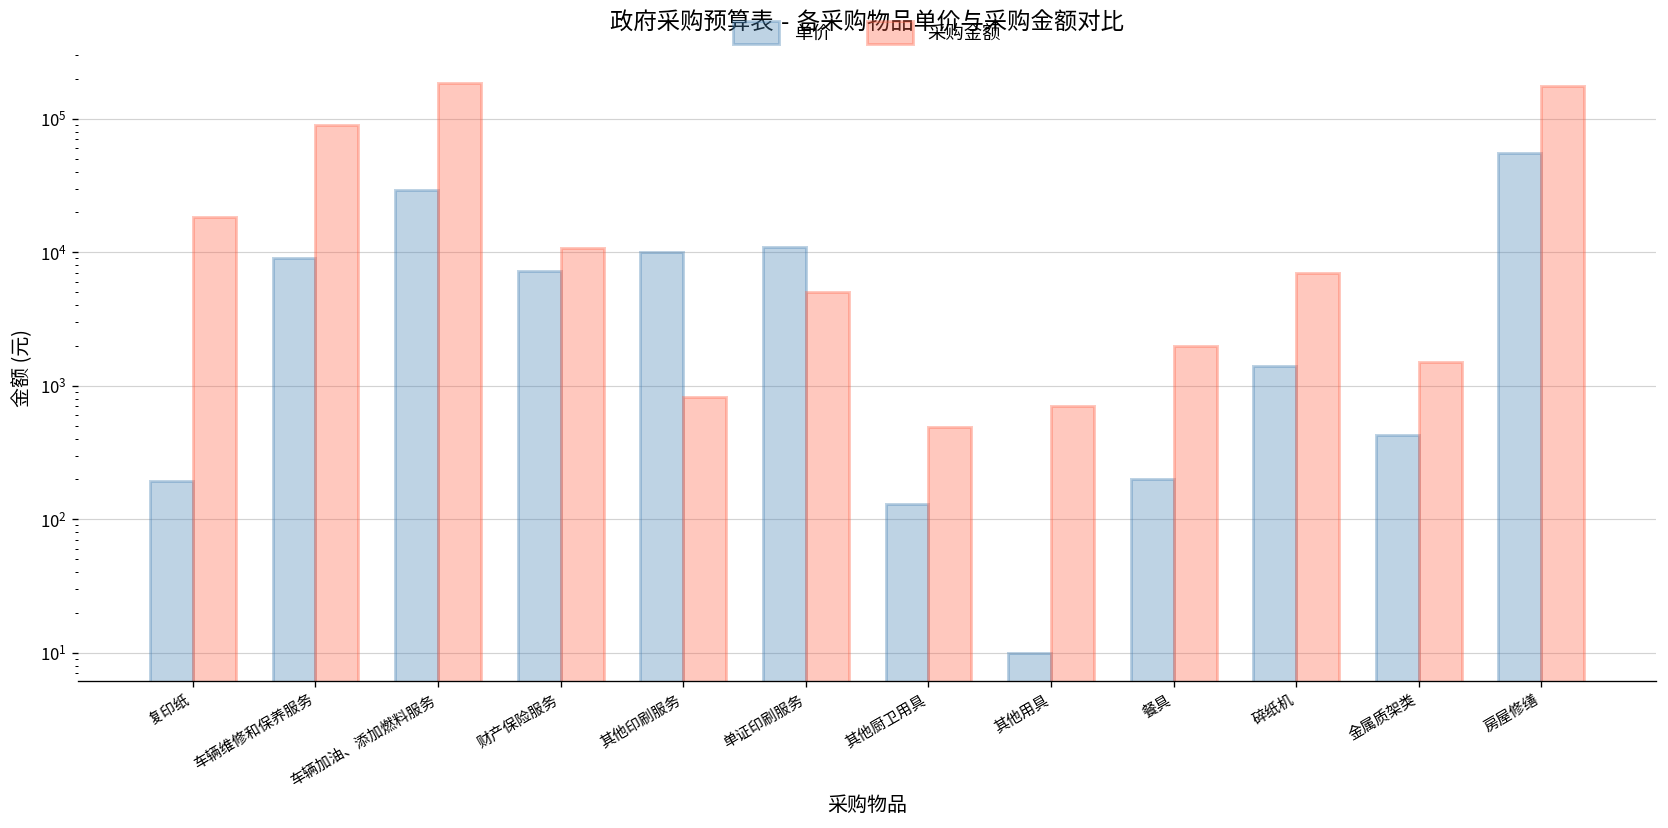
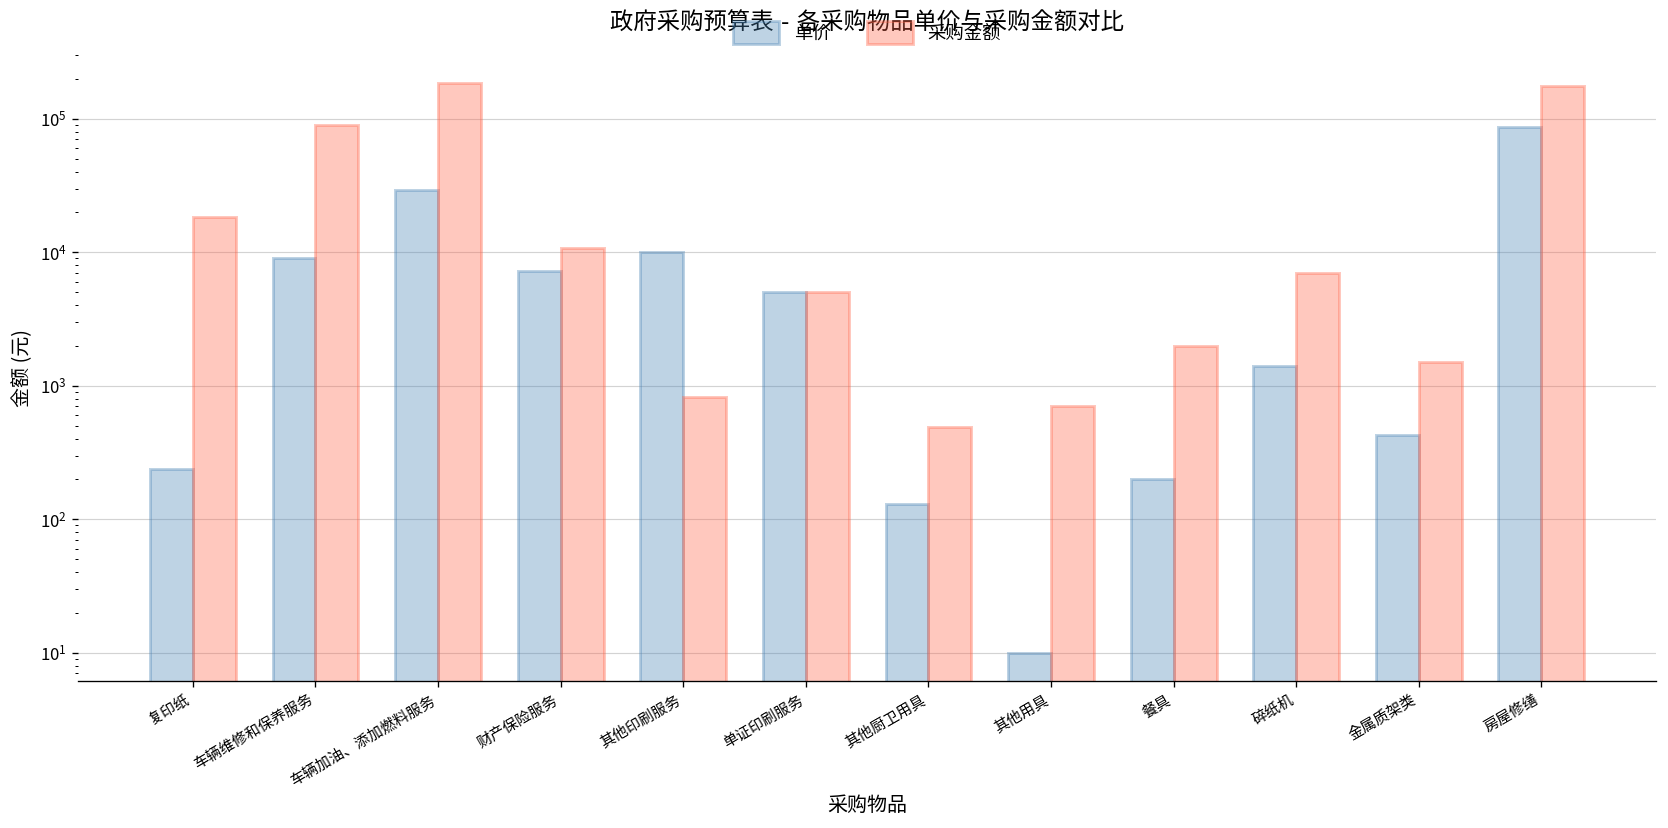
单价, 复印纸: 190 -> 240
单价, 单证印刷服务: 11000 -> 5000
单价, 房屋修缮: 60000 -> 90000
